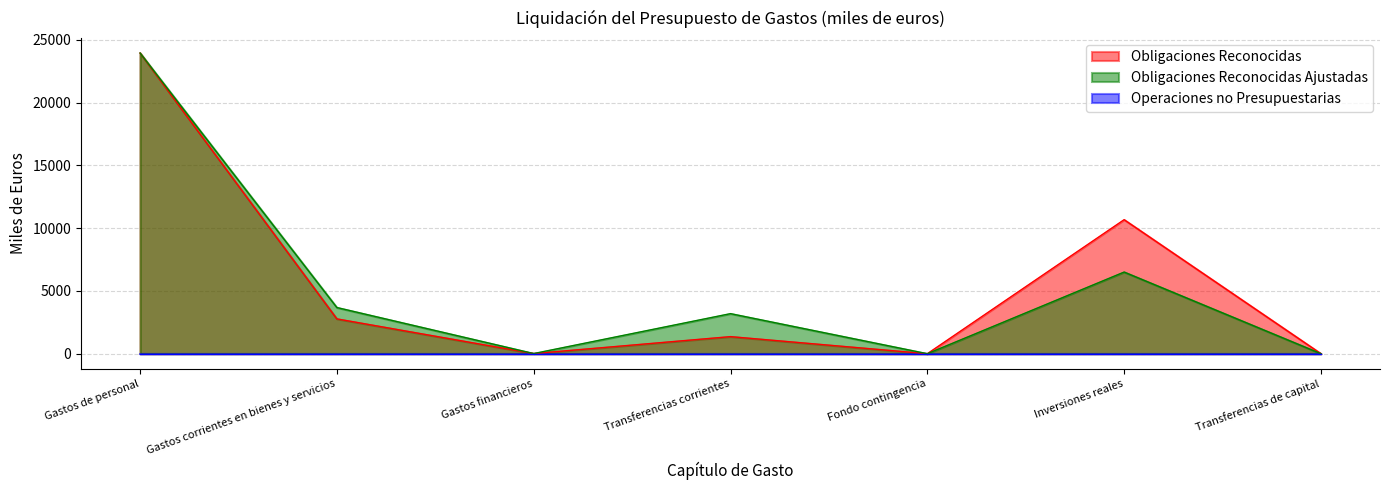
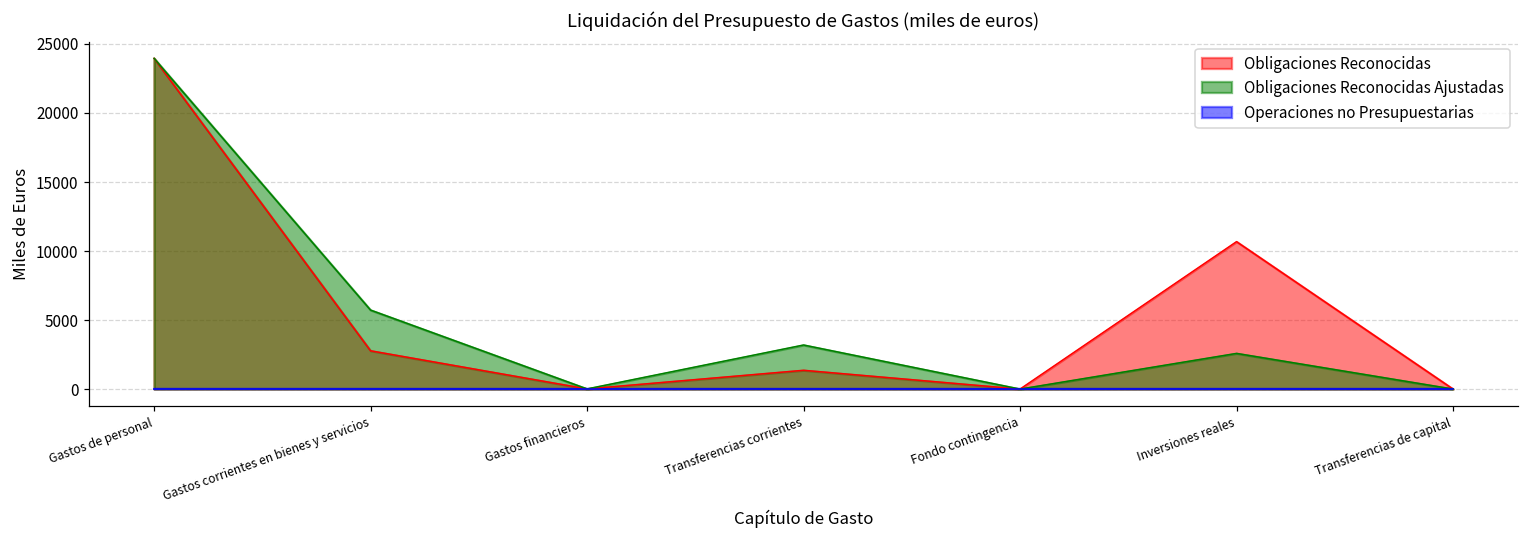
Obligaciones Reconocidas Ajustadas, Gastos corrientes en bienes y servicios: 3700 -> 5700
Obligaciones Reconocidas Ajustadas, Inversiones reales: 6500 -> 2600
